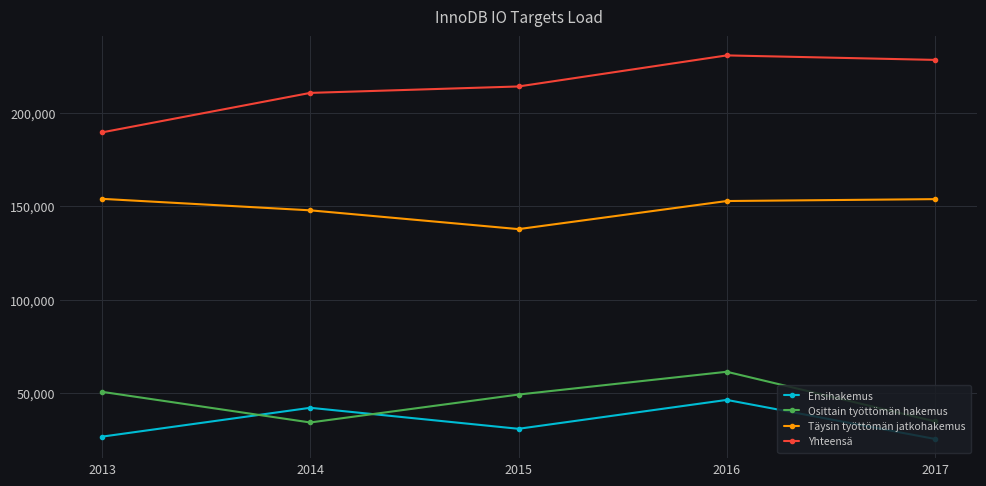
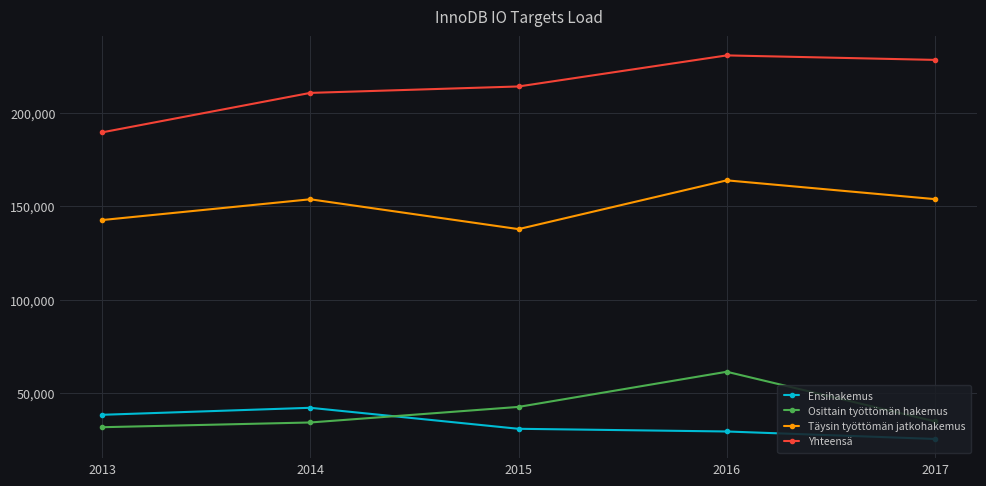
Ensihakemus, 2013: 27,000 -> 38,000
Osittain työttömän hakemus, 2013: 51,000 -> 32,000
Täysin työttömän jatkohakemus, 2013: 154,000 -> 143,000
Täysin työttömän jatkohakemus, 2014: 148,000 -> 154,000
Osittain työttömän hakemus, 2015: 49,000 -> 43,000
Ensihakemus, 2016: 46,000 -> 29,000
Täysin työttömän jatkohakemus, 2016: 153,000 -> 164,000
